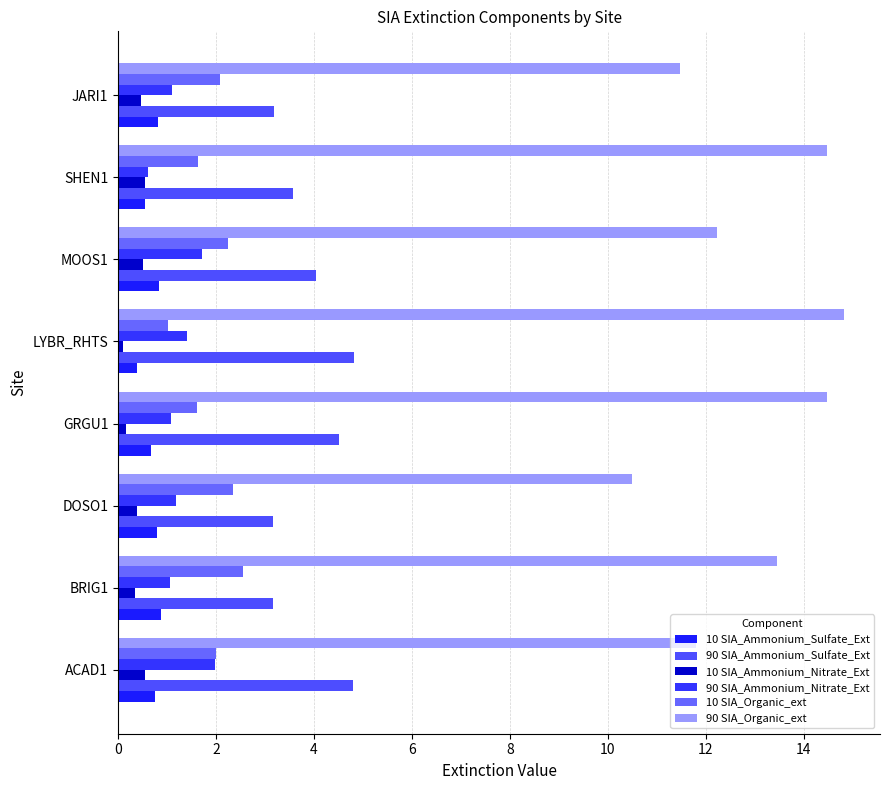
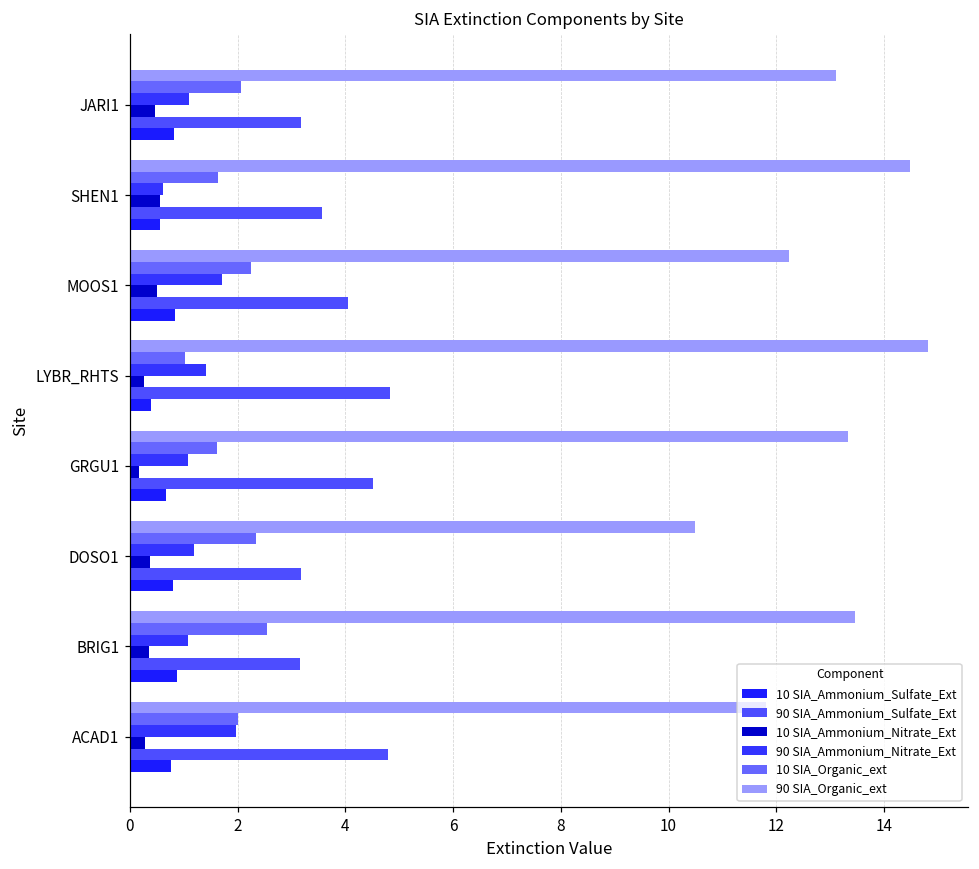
90 SIA_Organic_ext, JARI1: 11.5 -> 13.1
10 SIA_Ammonium_Nitrate_Ext, LYBR_RHTS: 0.1 -> 0.3
90 SIA_Organic_ext, GRGU1: 14.5 -> 13.3
10 SIA_Ammonium_Nitrate_Ext, ACAD1: 0.5 -> 0.3
